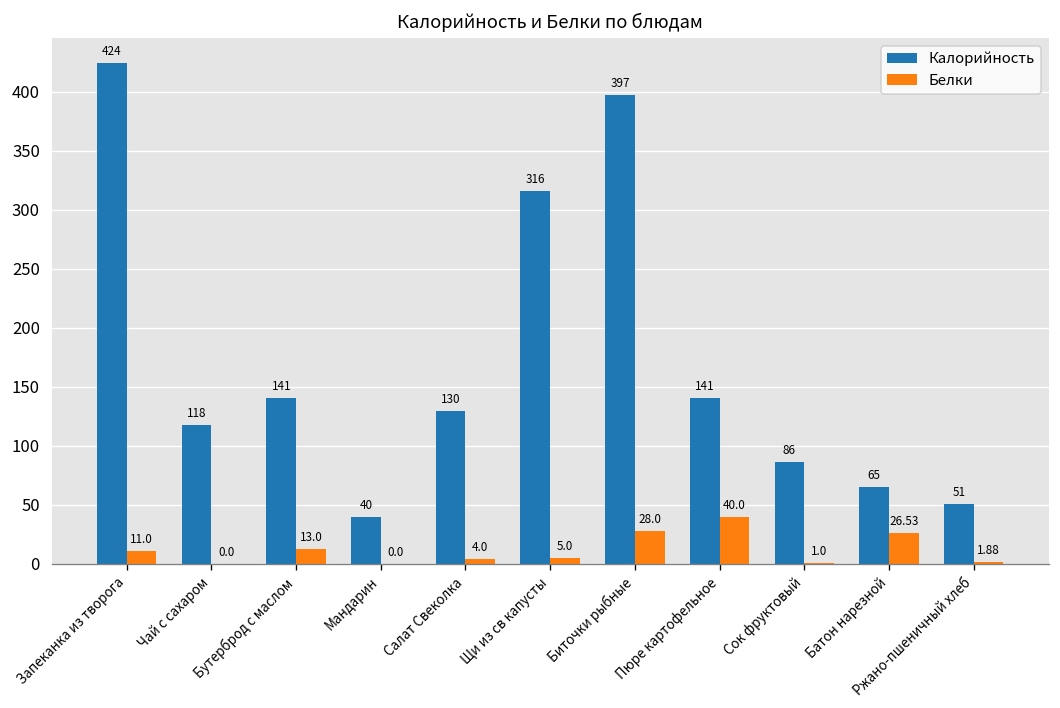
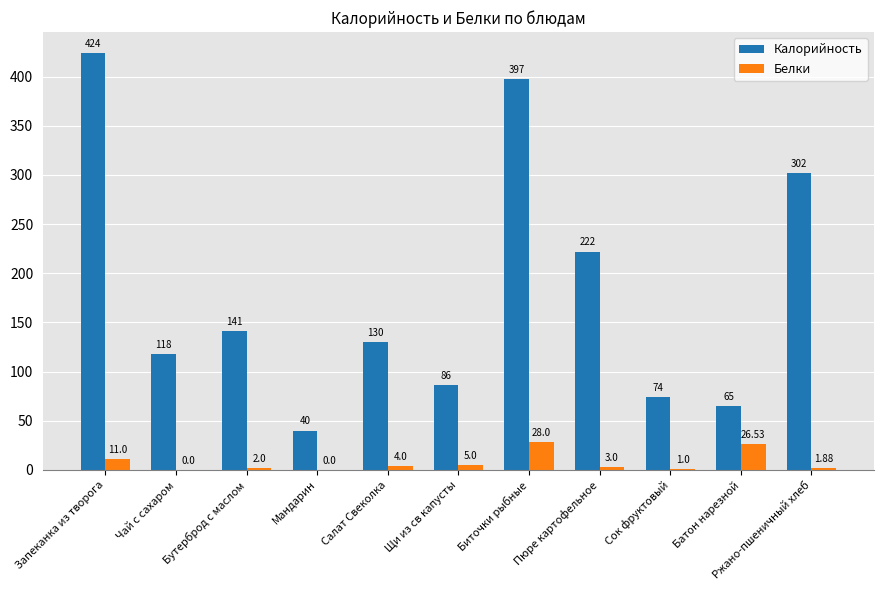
Белки, Бутерброд с маслом: 13.0 -> 2.0
Калорийность, Щи из св капусты: 316 -> 86
Калорийность, Пюре картофельное: 141 -> 222
Белки, Пюре картофельное: 40.0 -> 3.0
Калорийность, Сок фруктовый: 86 -> 74
Калорийность, Ржано-пшеничный хлеб: 51 -> 302
